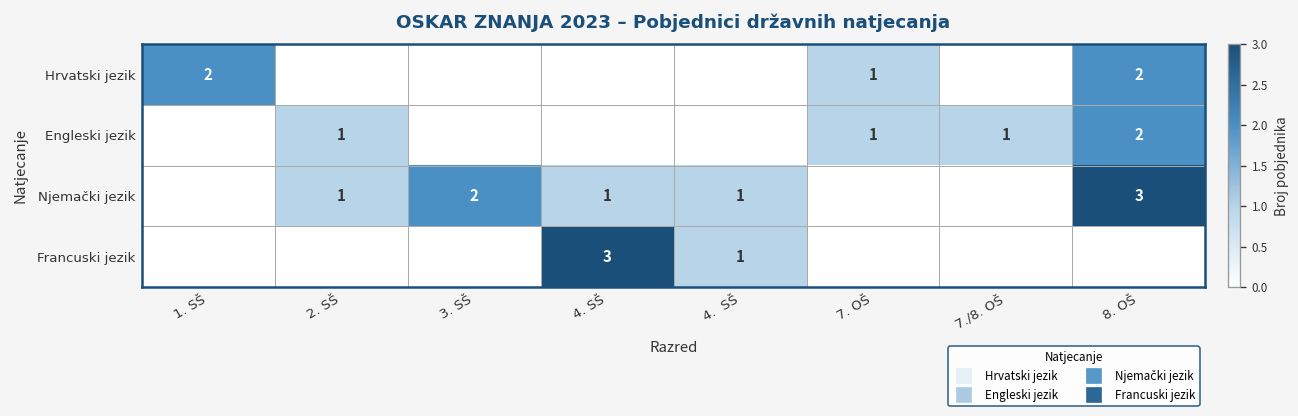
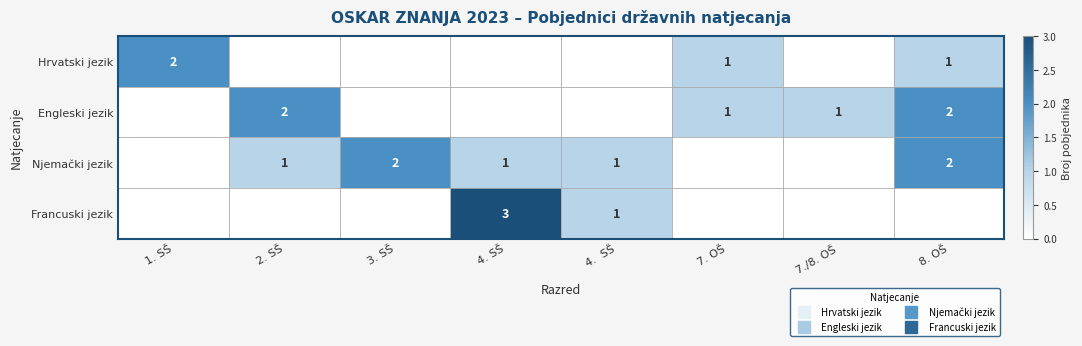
Hrvatski jezik, 8. OŠ: 2 -> 1
Engleski jezik, 2. SŠ: 1 -> 2
Njemački jezik, 8. OŠ: 3 -> 2
